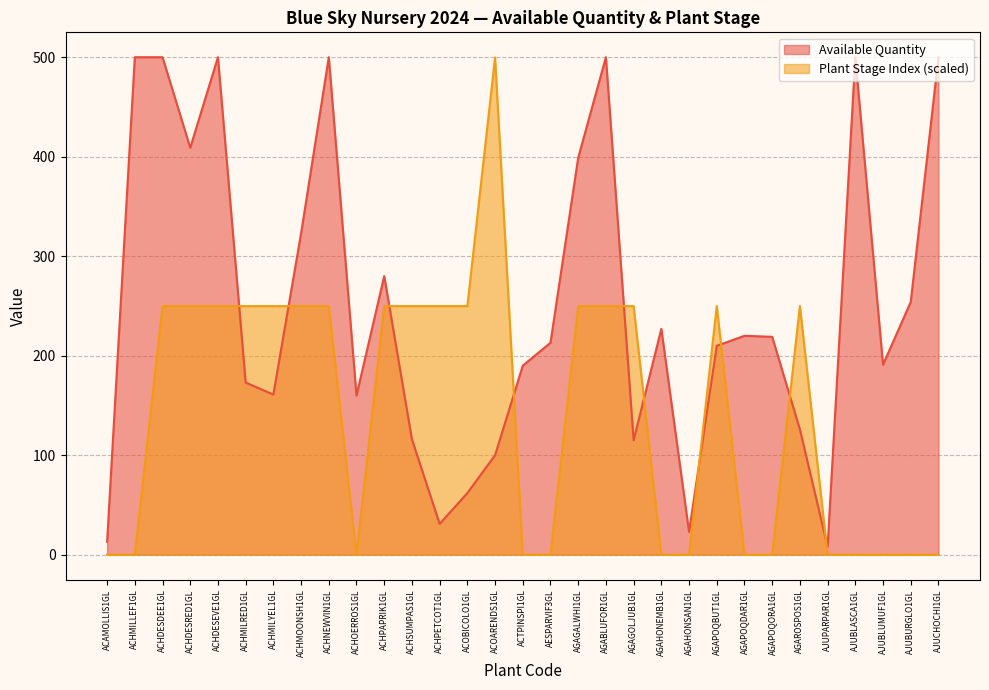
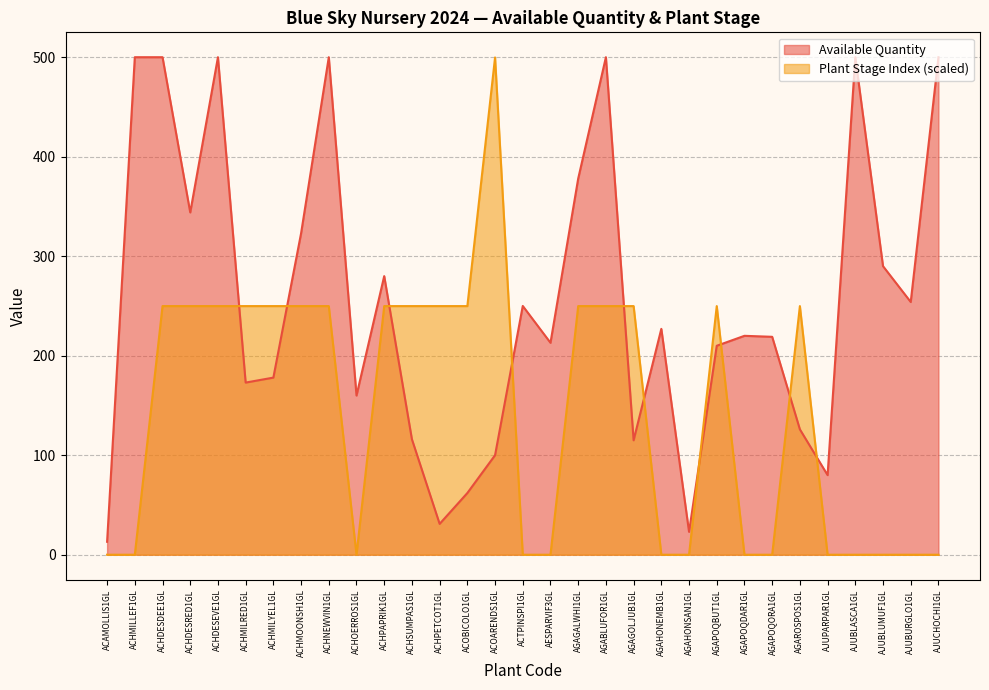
Available Quantity, ACHDESRED1GL: 410 -> 340
Available Quantity, ACHMILYEL1GL: 160 -> 180
Available Quantity, ACTPINSPI1GL: 190 -> 250
Available Quantity, AGAGALWHI1GL: 400 -> 380
Available Quantity, AJUPARPAR1GL: 10 -> 80
Available Quantity, AJUBLUMUF1GL: 190 -> 290
